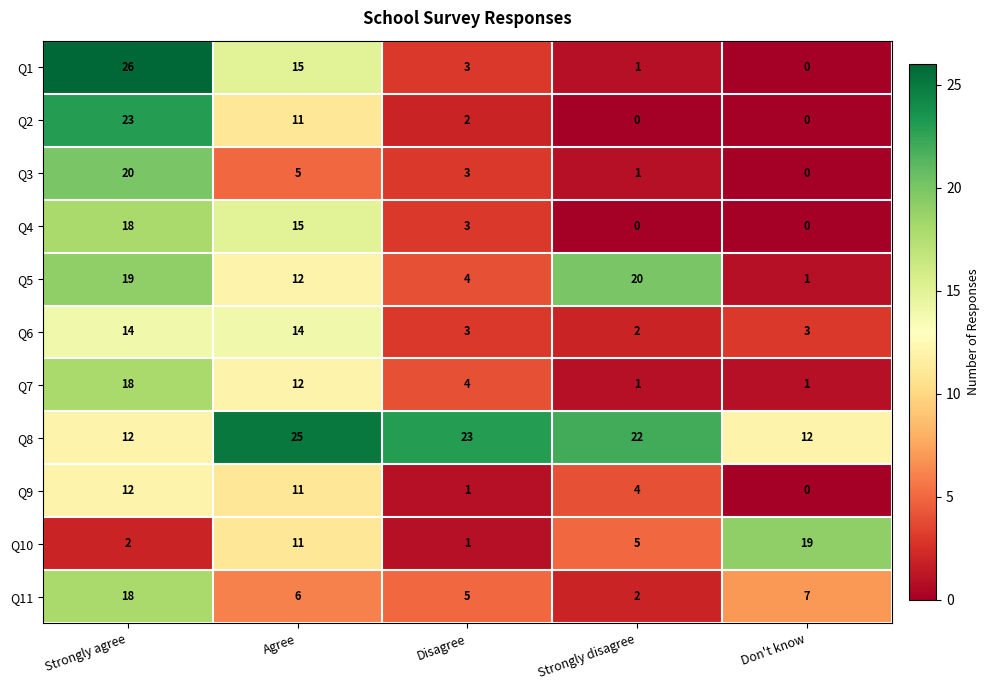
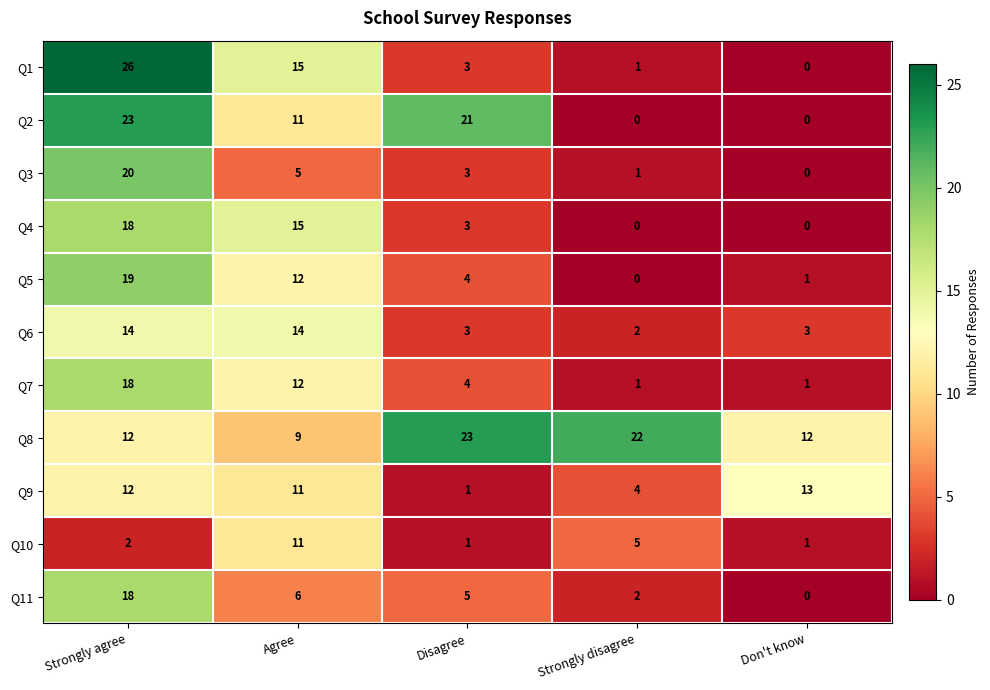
Q2, Disagree: 2 -> 21
Q5, Strongly disagree: 20 -> 0
Q8, Agree: 25 -> 9
Q9, Don't know: 0 -> 13
Q10, Don't know: 19 -> 1
Q11, Don't know: 7 -> 0
